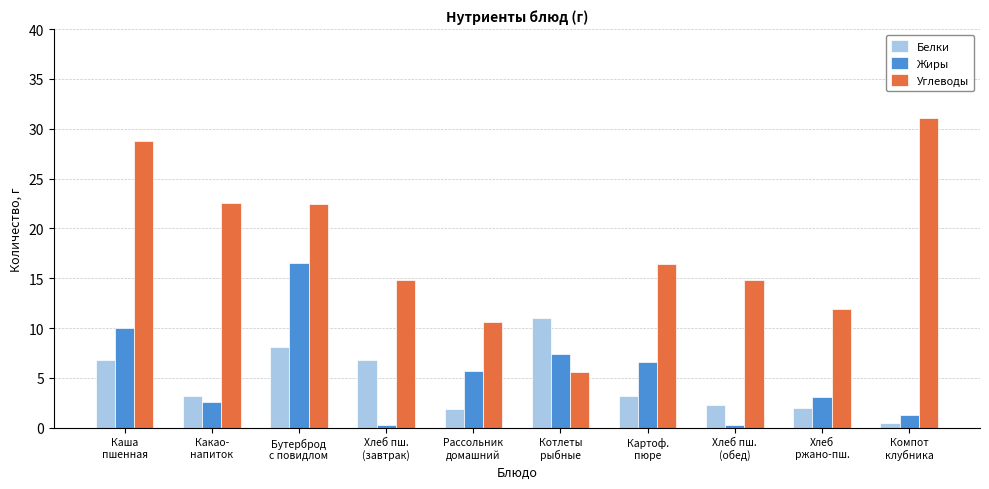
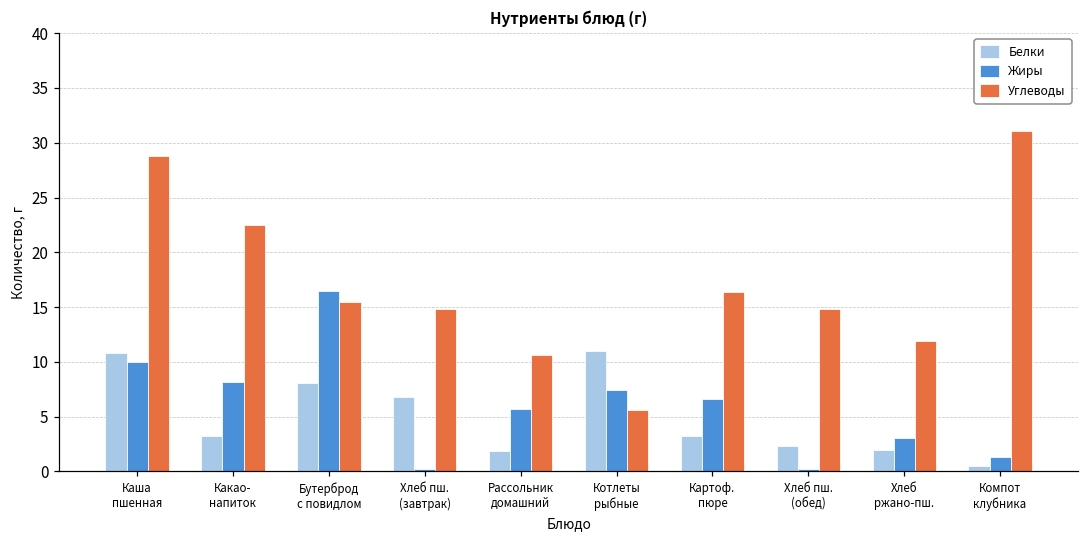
Белки, Каша пшенная: 7 -> 11
Жиры, Какао- напиток: 3 -> 8
Углеводы, Бутерброд с повидлом: 22 -> 16
